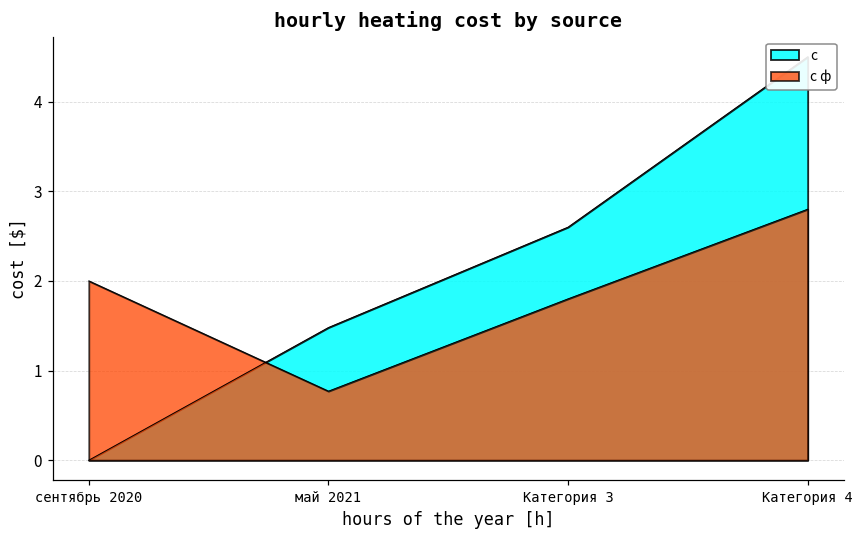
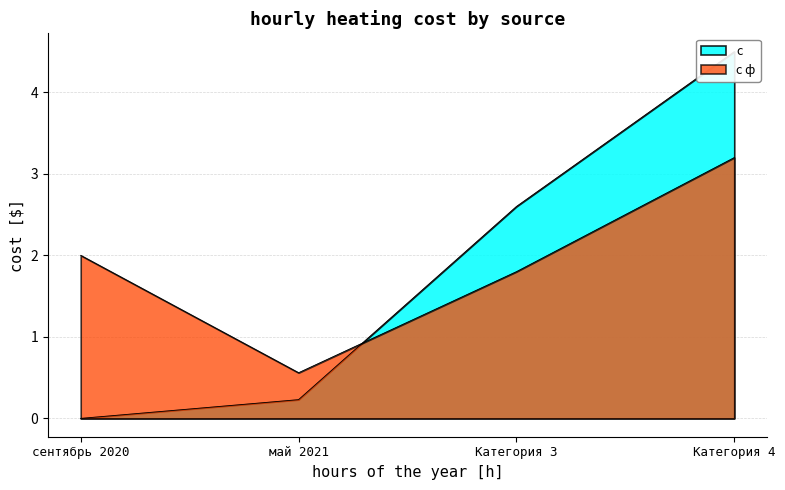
с, май 2021: 1.5 -> 0.2
с ф, май 2021: 0.8 -> 0.6
с ф, Категория 4: 2.8 -> 3.2
